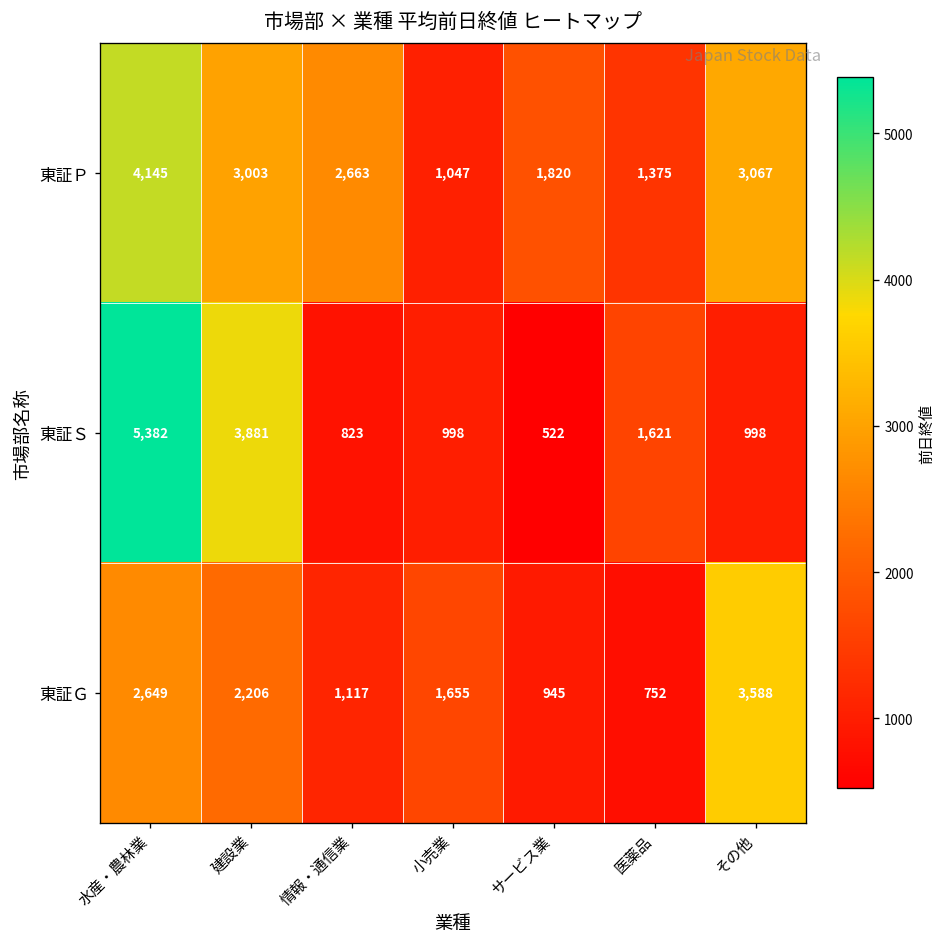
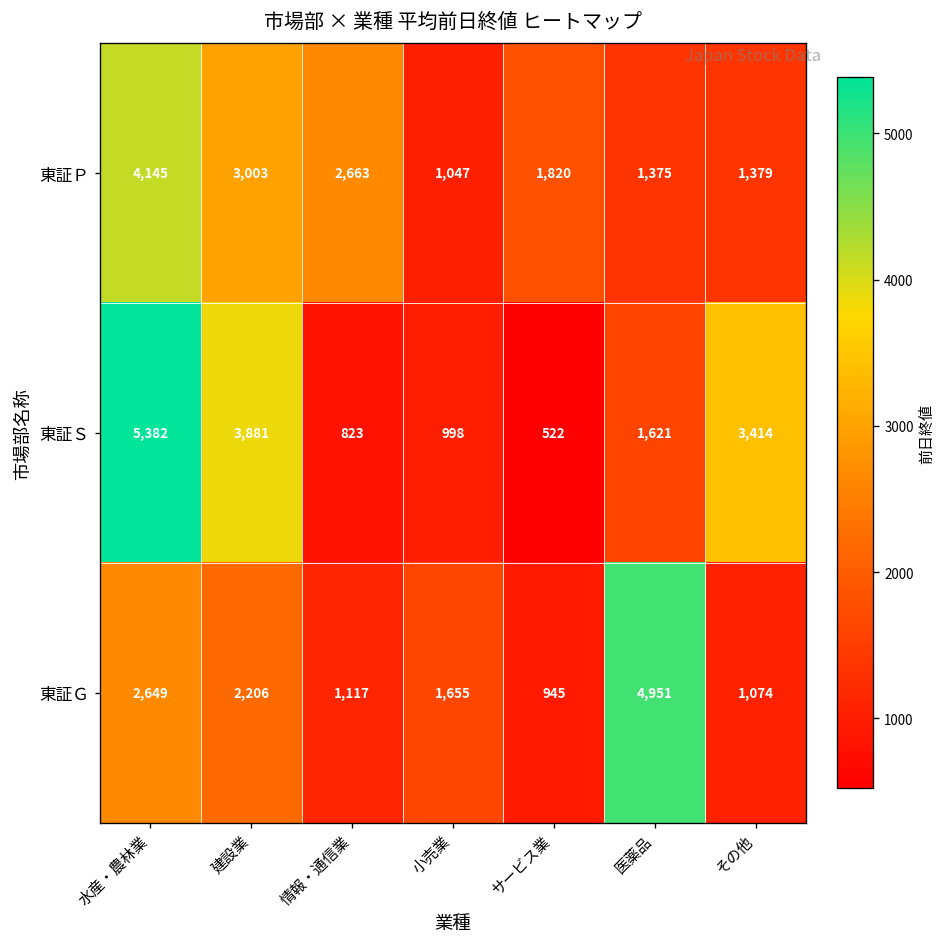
東証Ｐ, その他: 3,067 -> 1,379
東証Ｓ, その他: 998 -> 3,414
東証Ｇ, 医薬品: 752 -> 4,951
東証Ｇ, その他: 3,588 -> 1,074
